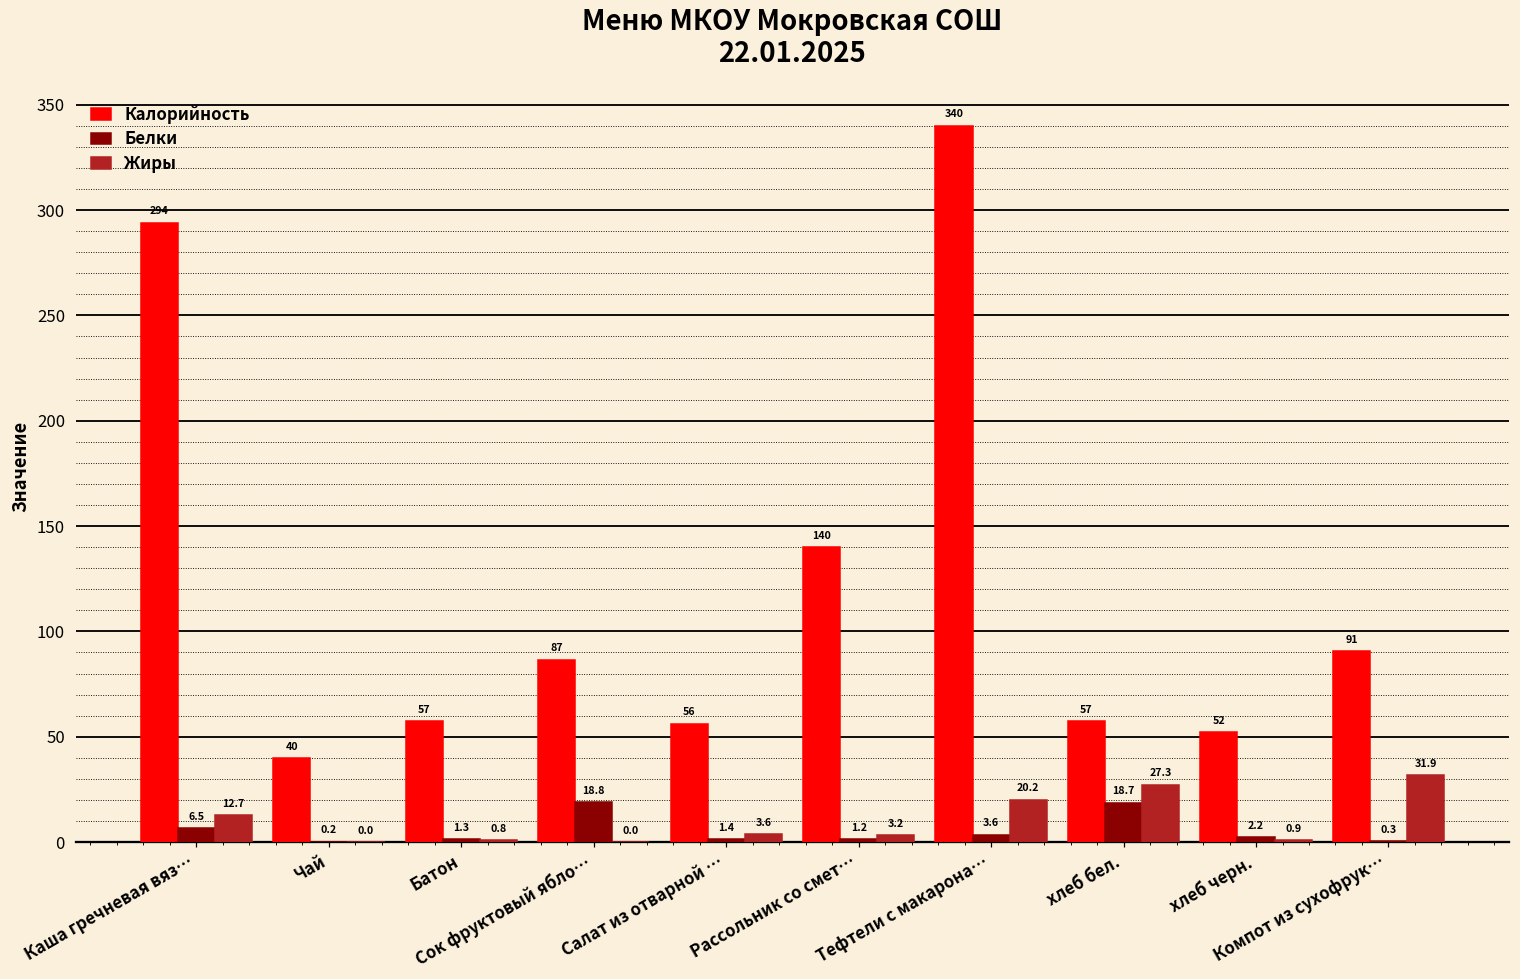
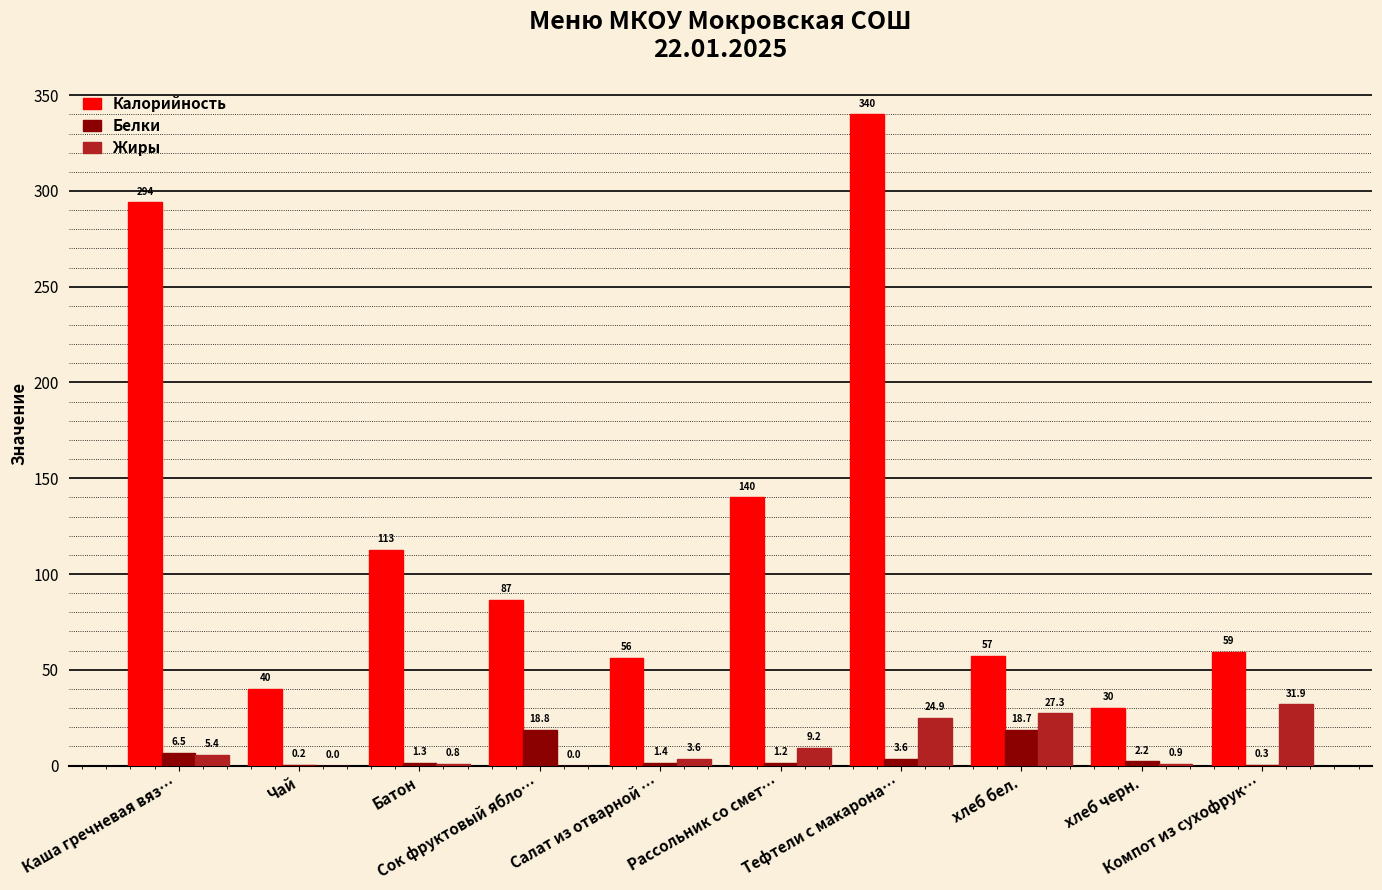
Жиры, Каша гречневая вяз…: 12.7 -> 5.4
Калорийность, Батон: 57 -> 113
Жиры, Рассольник со смет…: 3.2 -> 9.2
Жиры, Тефтели с макарона…: 20.2 -> 24.9
Калорийность, хлеб черн.: 52 -> 30
Калорийность, Компот из сухофрук…: 91 -> 59
